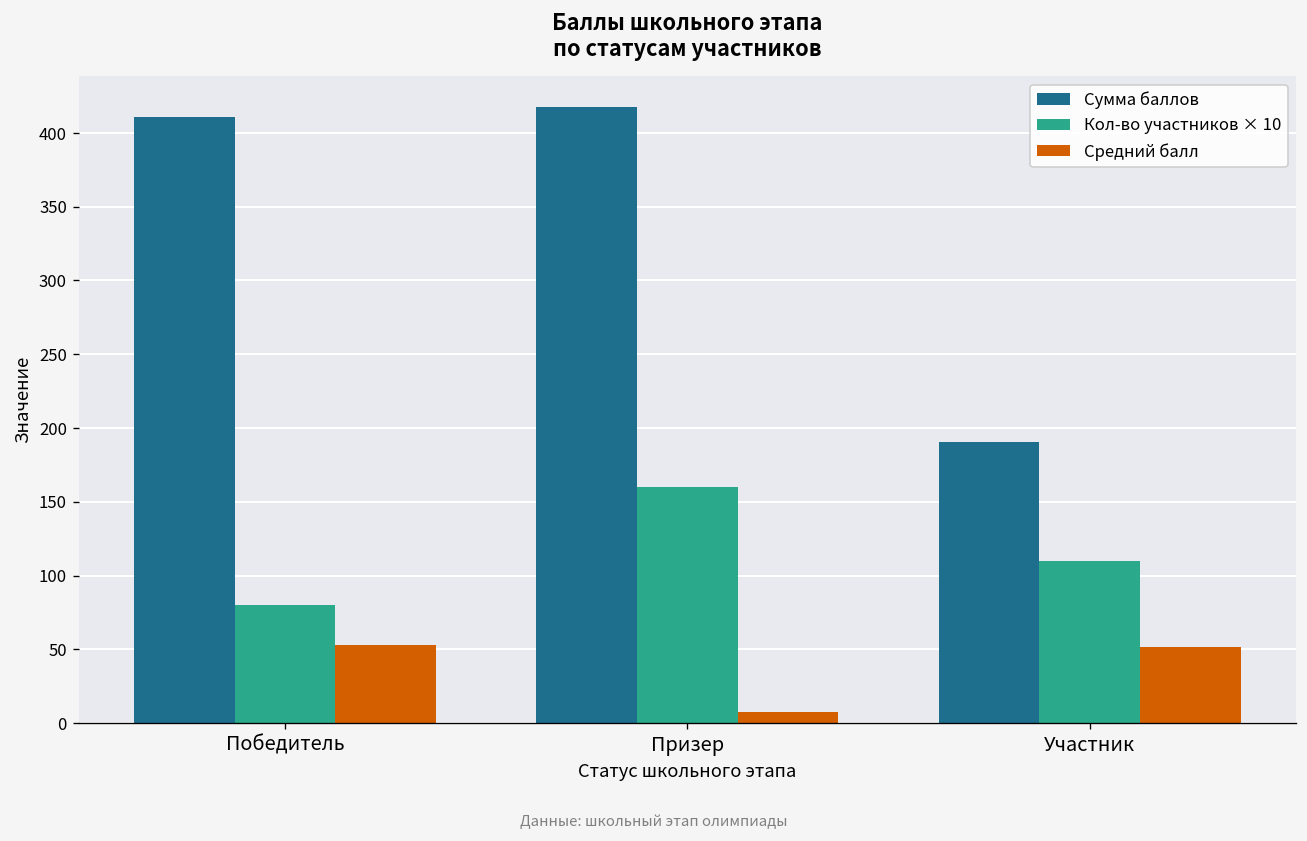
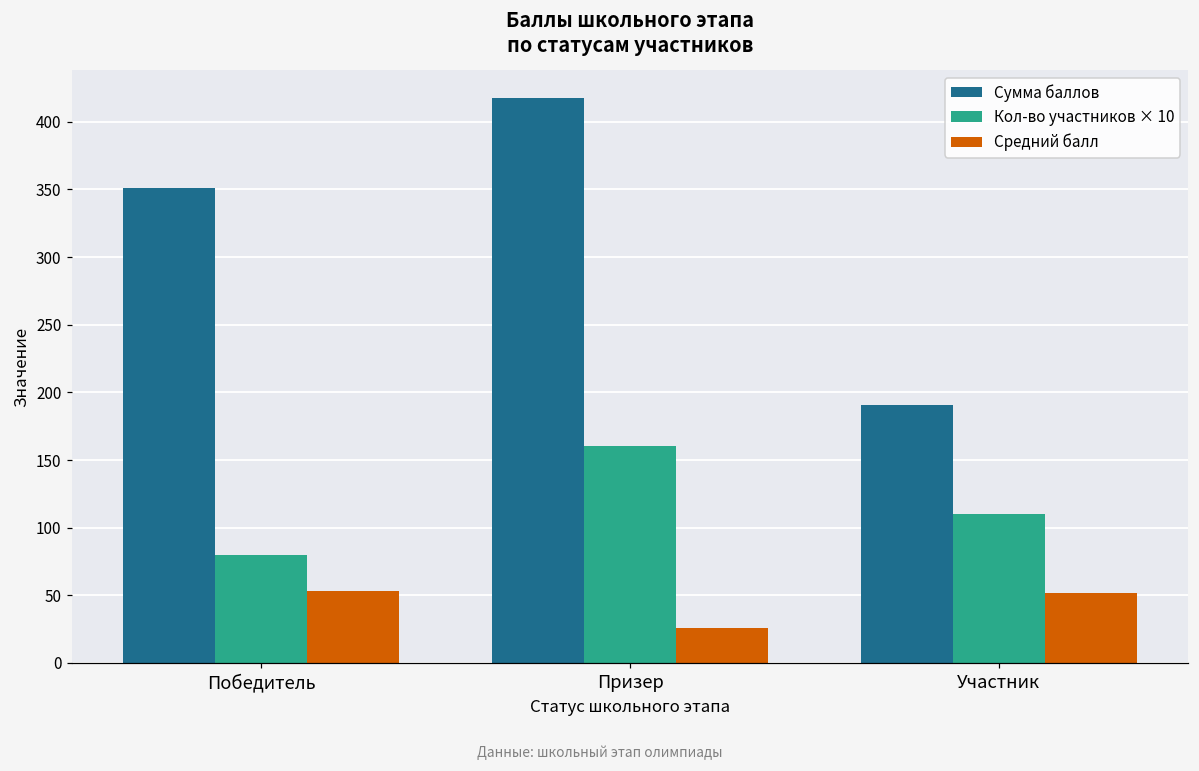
Сумма баллов, Победитель: 410 -> 351
Средний балл, Призер: 7 -> 26
